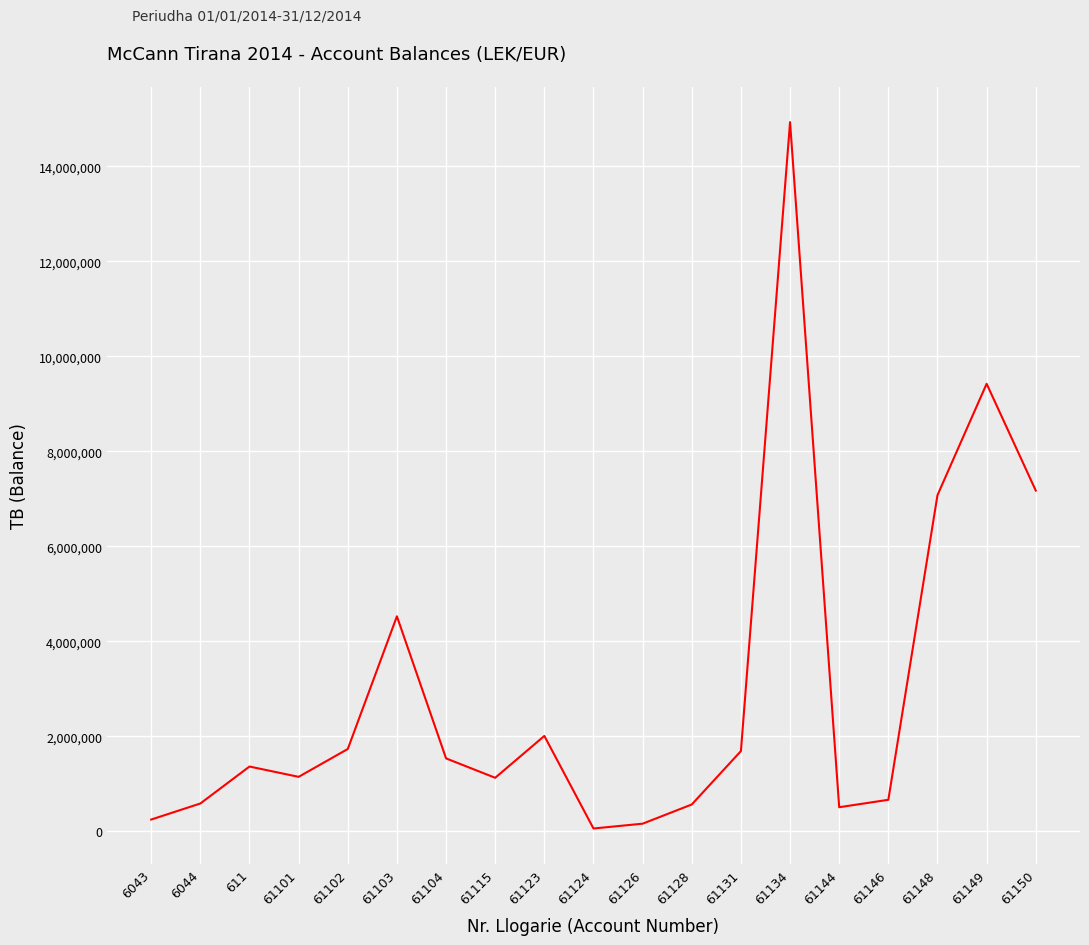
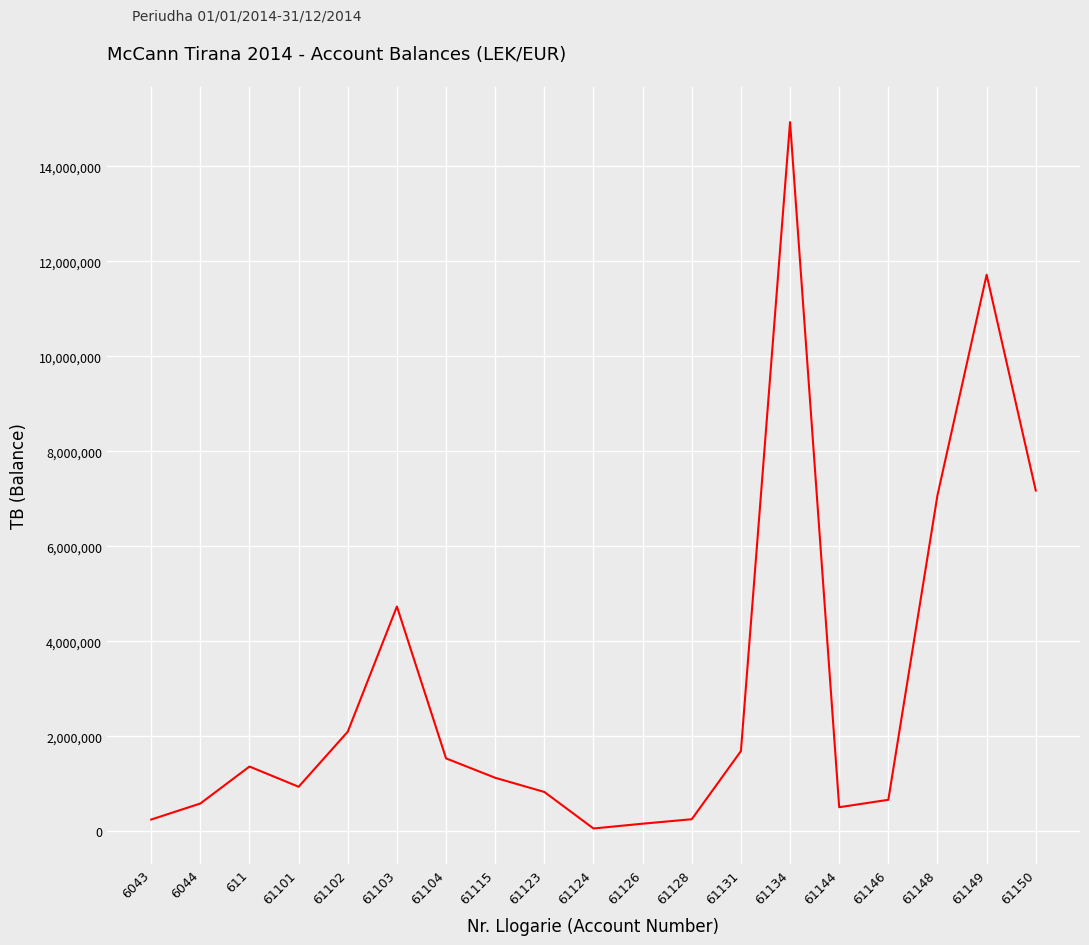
61101: 1,100,000 -> 900,000
61102: 1,700,000 -> 2,100,000
61103: 4,500,000 -> 4,700,000
61123: 2,000,000 -> 800,000
61128: 600,000 -> 300,000
61149: 9,400,000 -> 11,700,000
